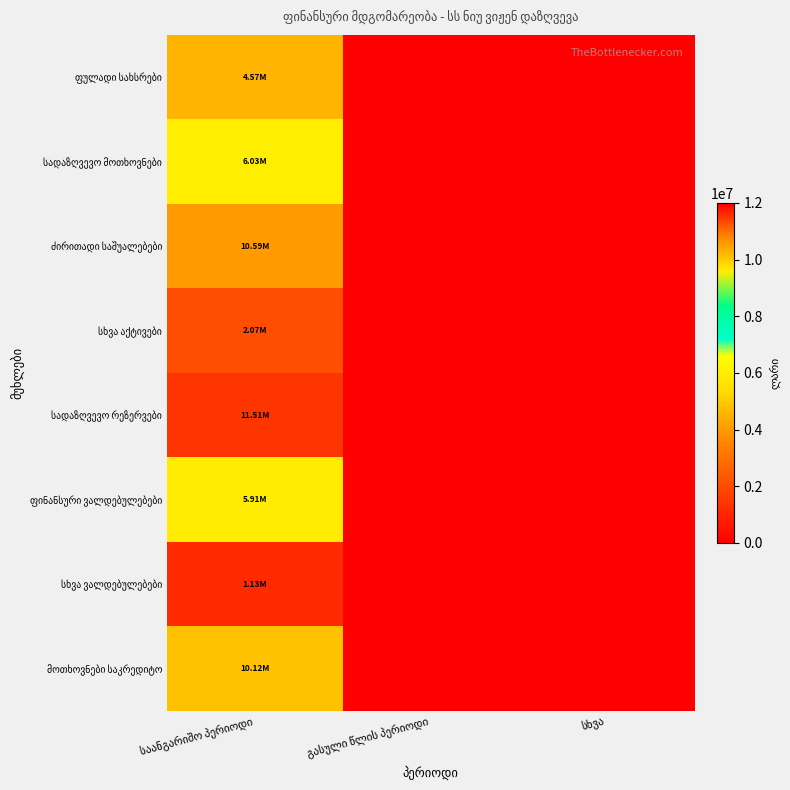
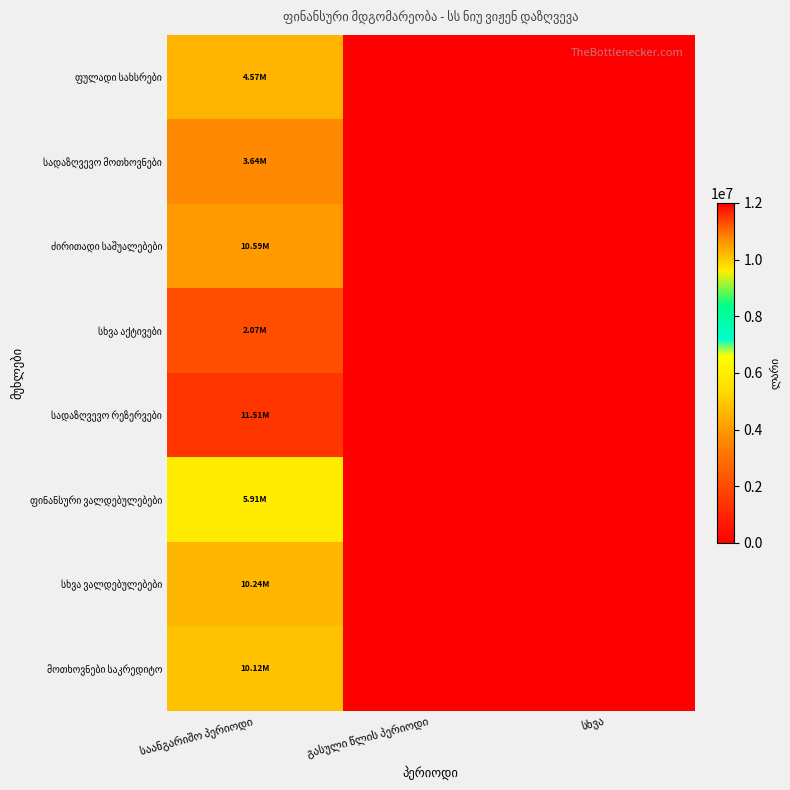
სადაზღვევო მოთხოვნები, საანგარიშო პერიოდი: 6.03M -> 3.64M
სხვა ვალდებულებები, საანგარიშო პერიოდი: 1.13M -> 10.24M
